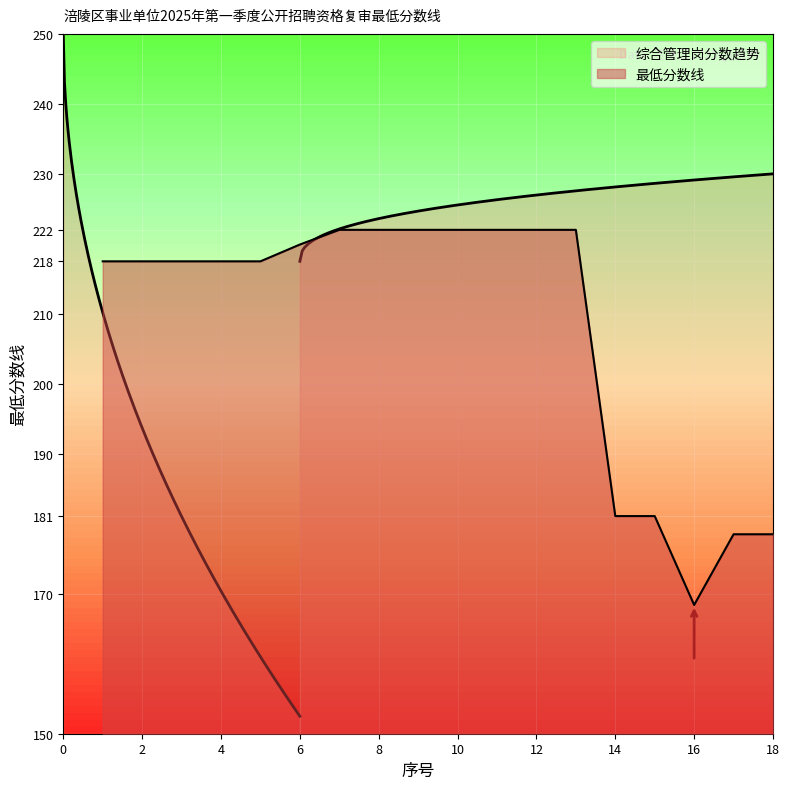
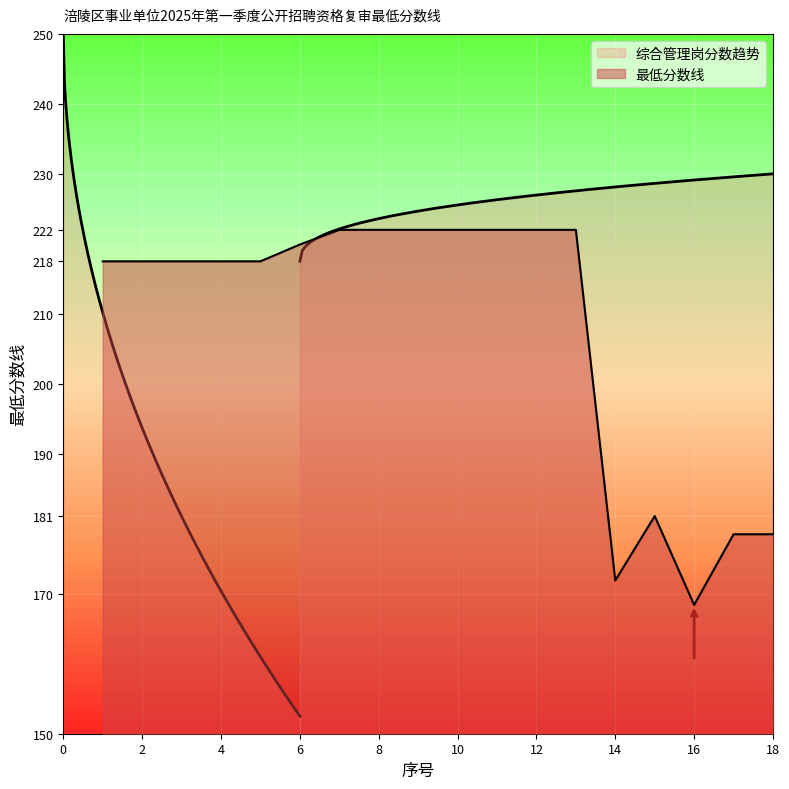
最低分数线, 14: 181 -> 172
